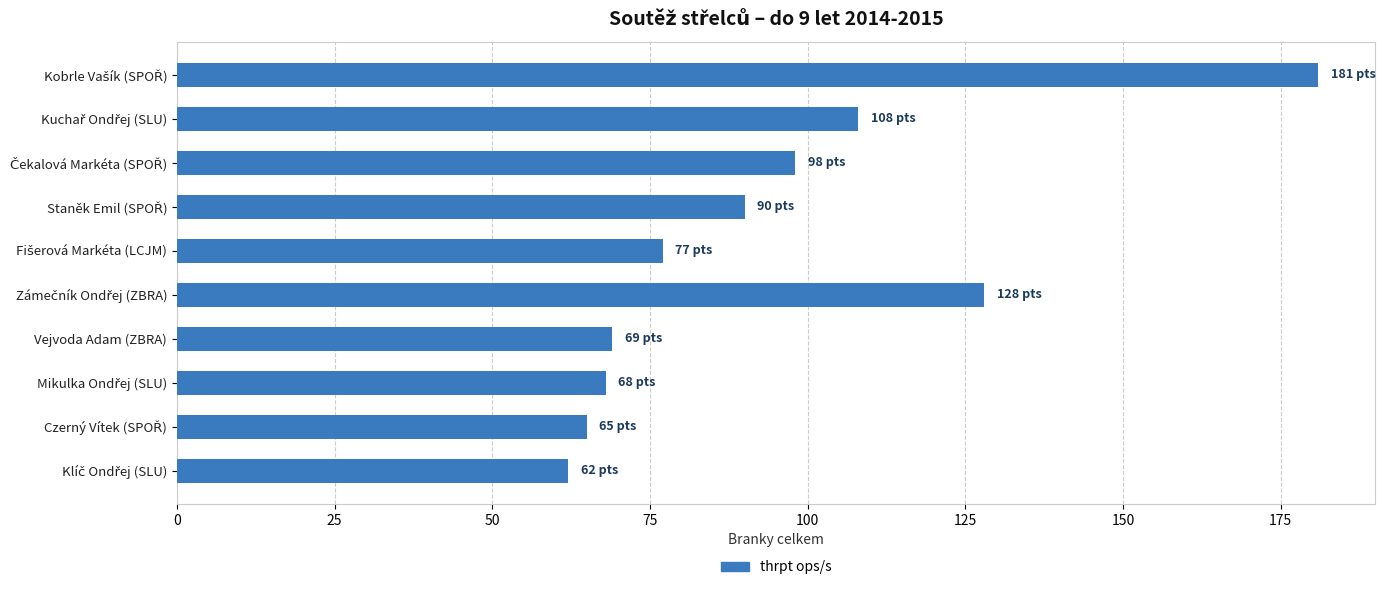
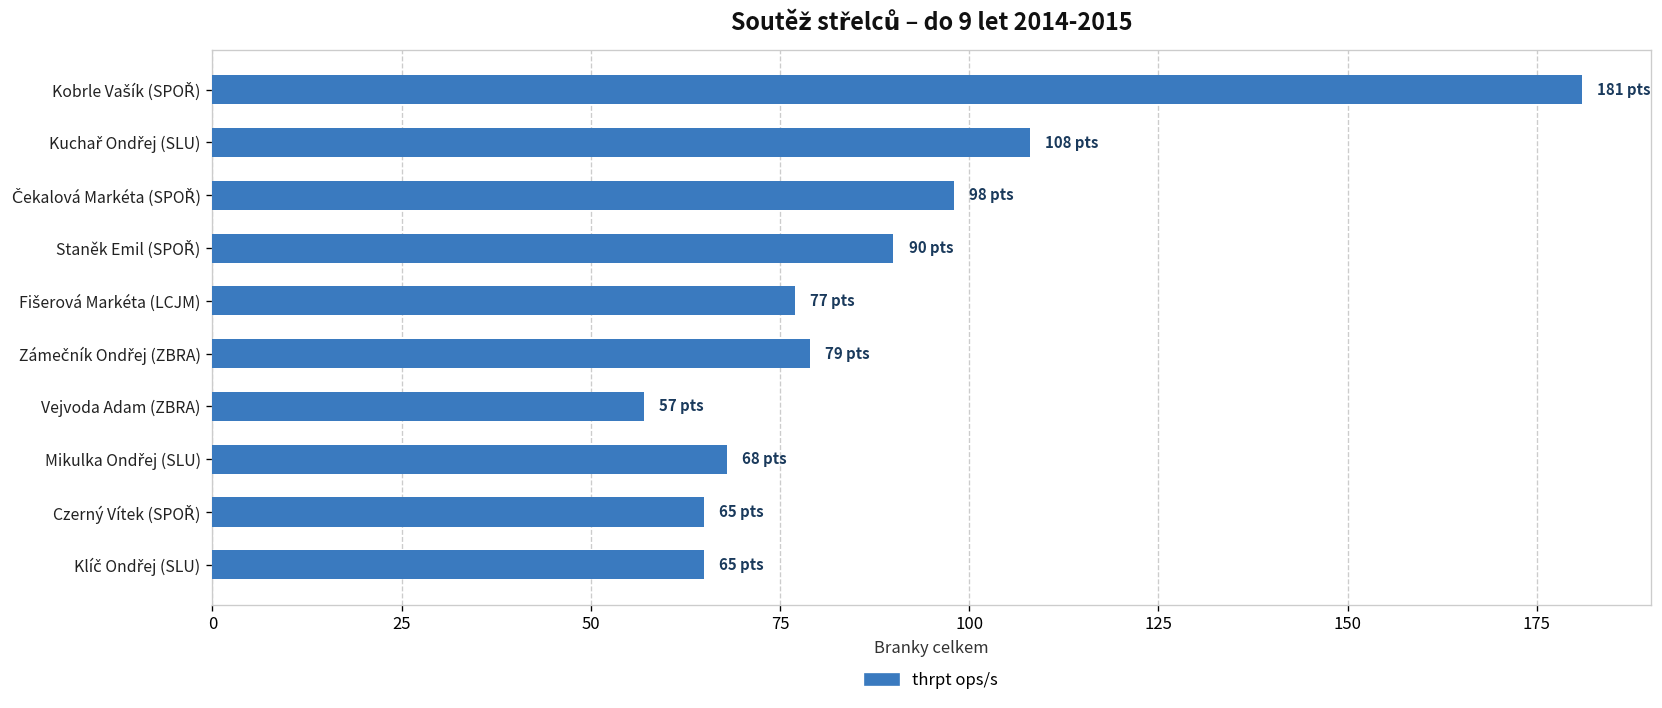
Zámečník Ondřej (ZBRA): 128 -> 79
Vejvoda Adam (ZBRA): 69 -> 57
Klíč Ondřej (SLU): 62 -> 65
